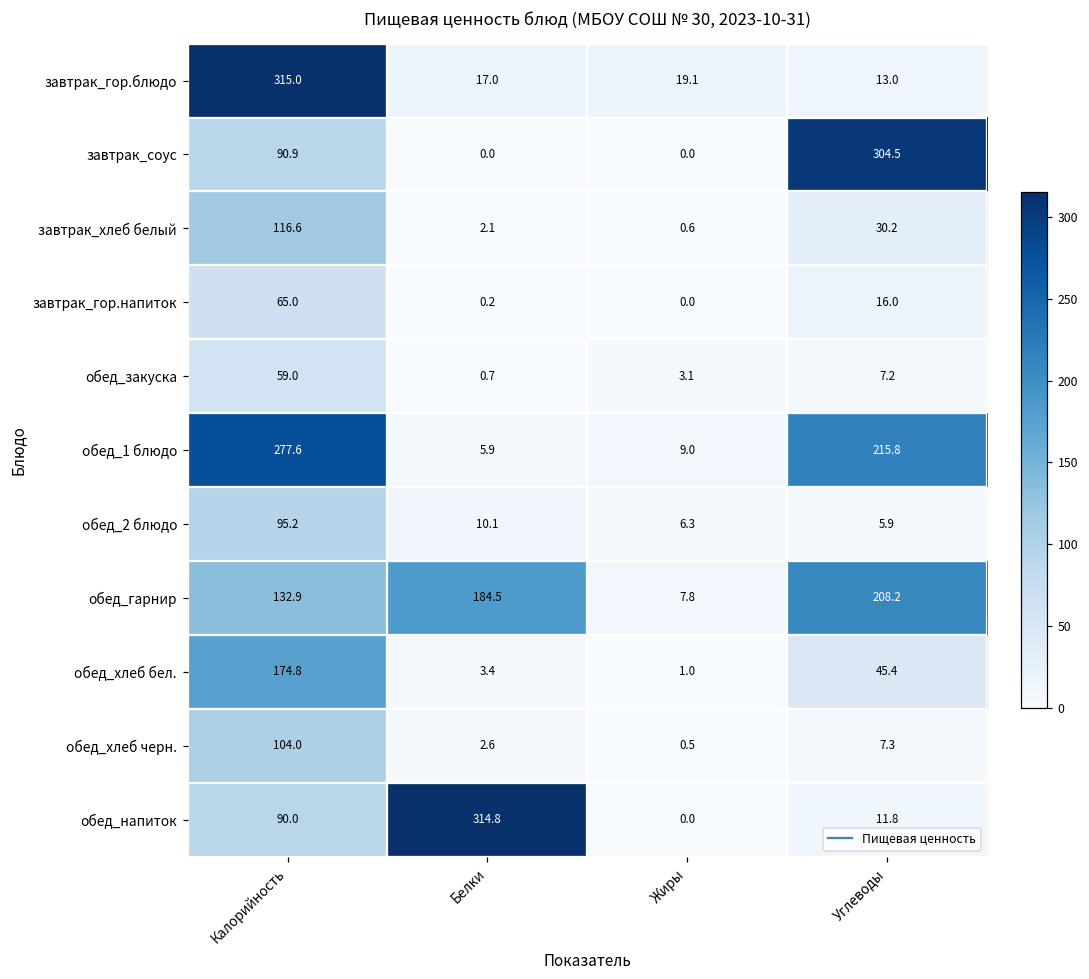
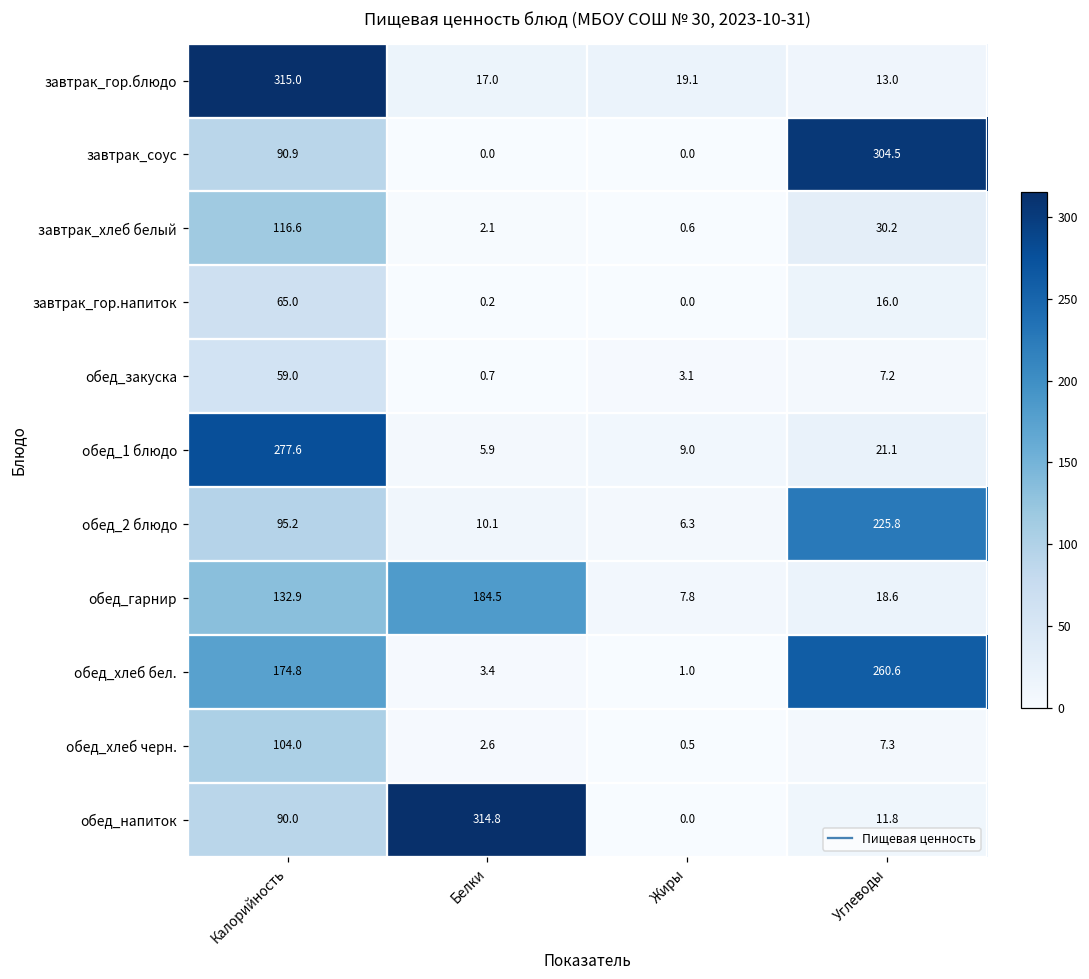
обед_1 блюдо, Углеводы: 215.8 -> 21.1
обед_2 блюдо, Углеводы: 5.9 -> 225.8
обед_гарнир, Углеводы: 208.2 -> 18.6
обед_хлеб бел., Углеводы: 45.4 -> 260.6
